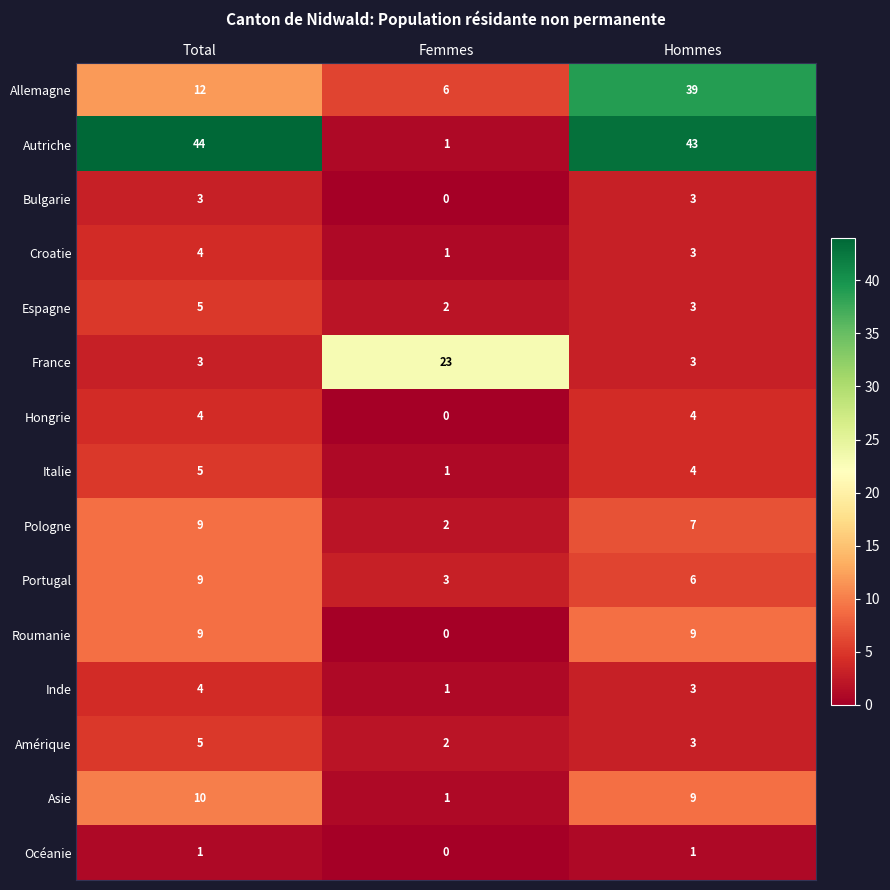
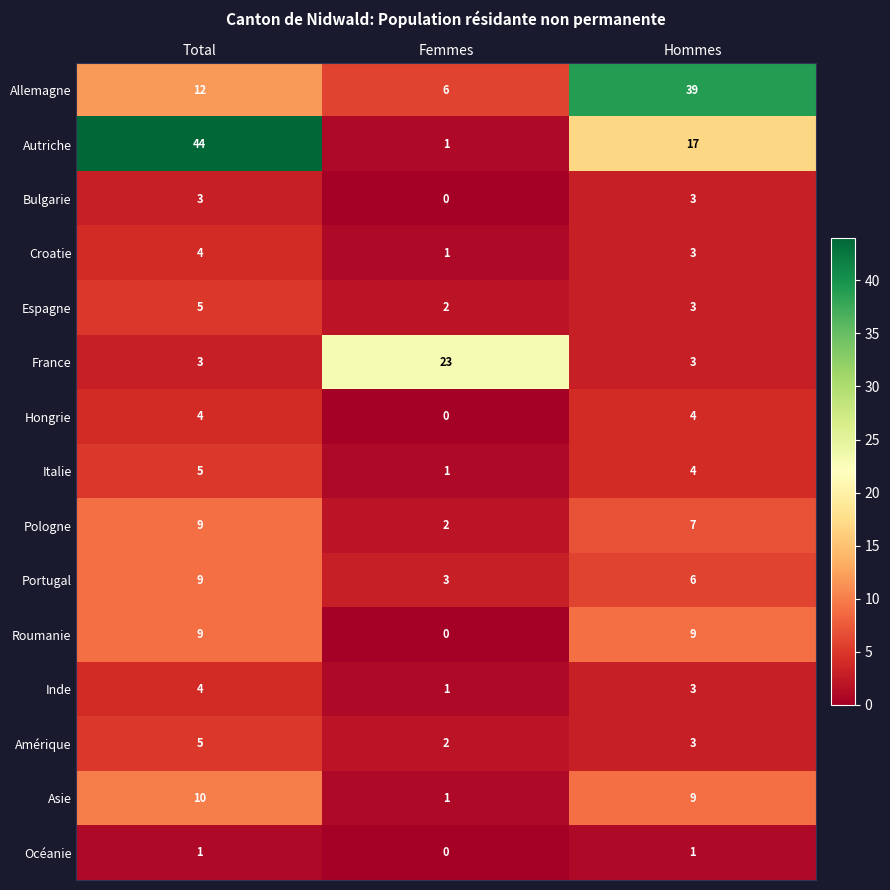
Autriche, Hommes: 43 -> 17
